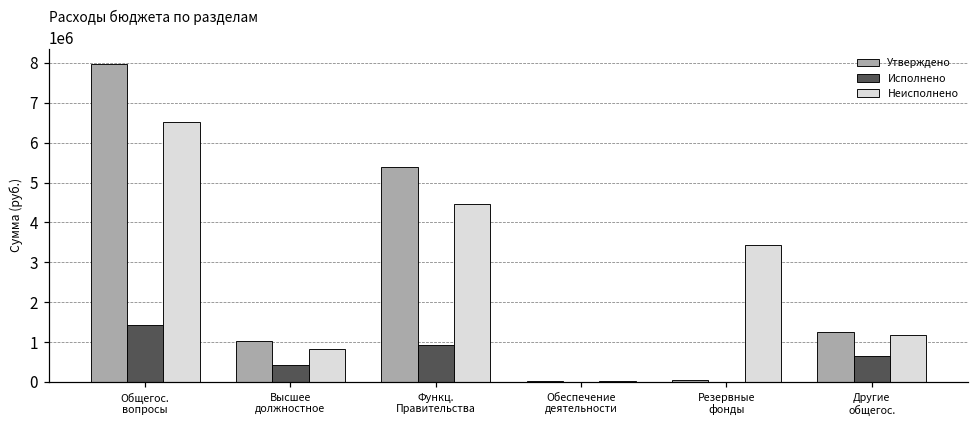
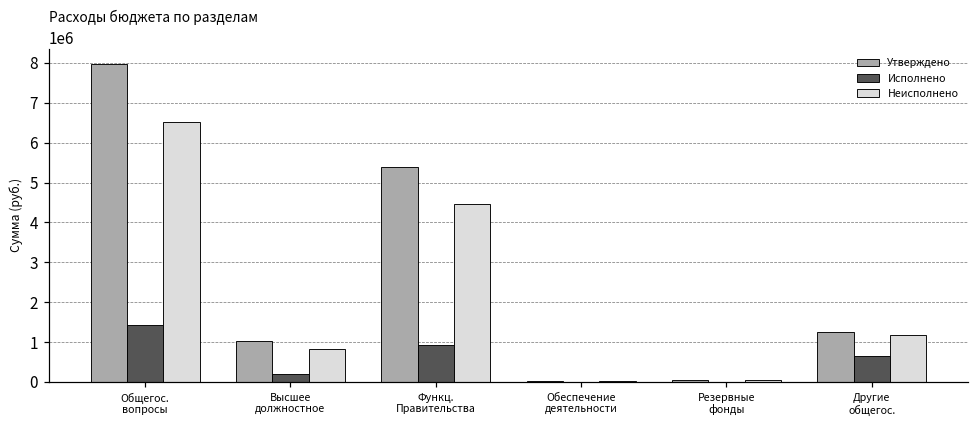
Исполнено, Высшее должностное: 400000 -> 200000
Неисполнено, Резервные фонды: 3400000 -> 100000
